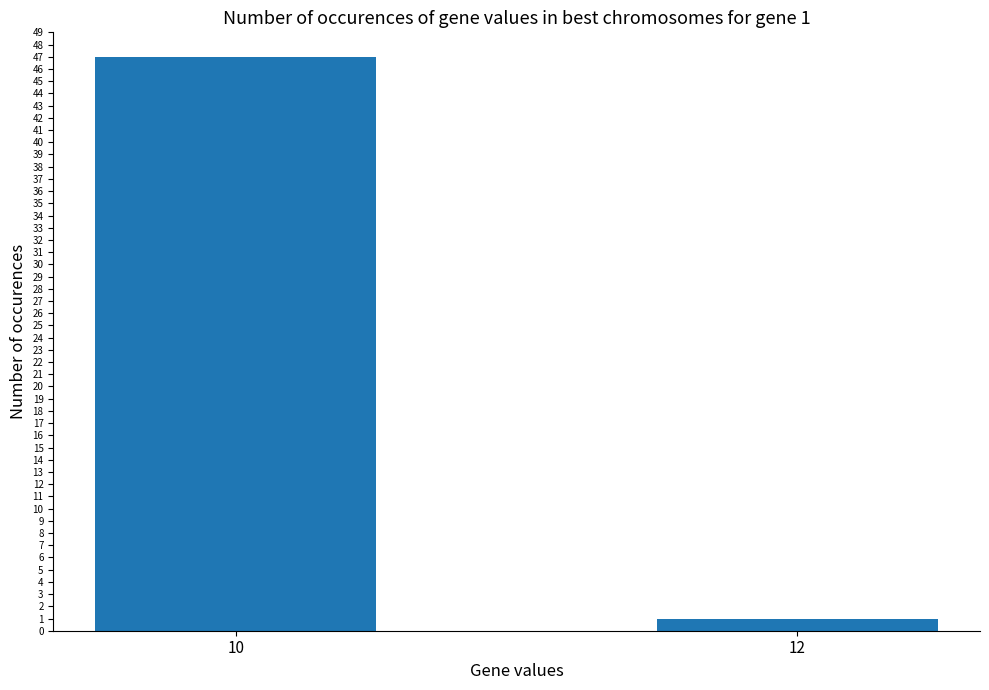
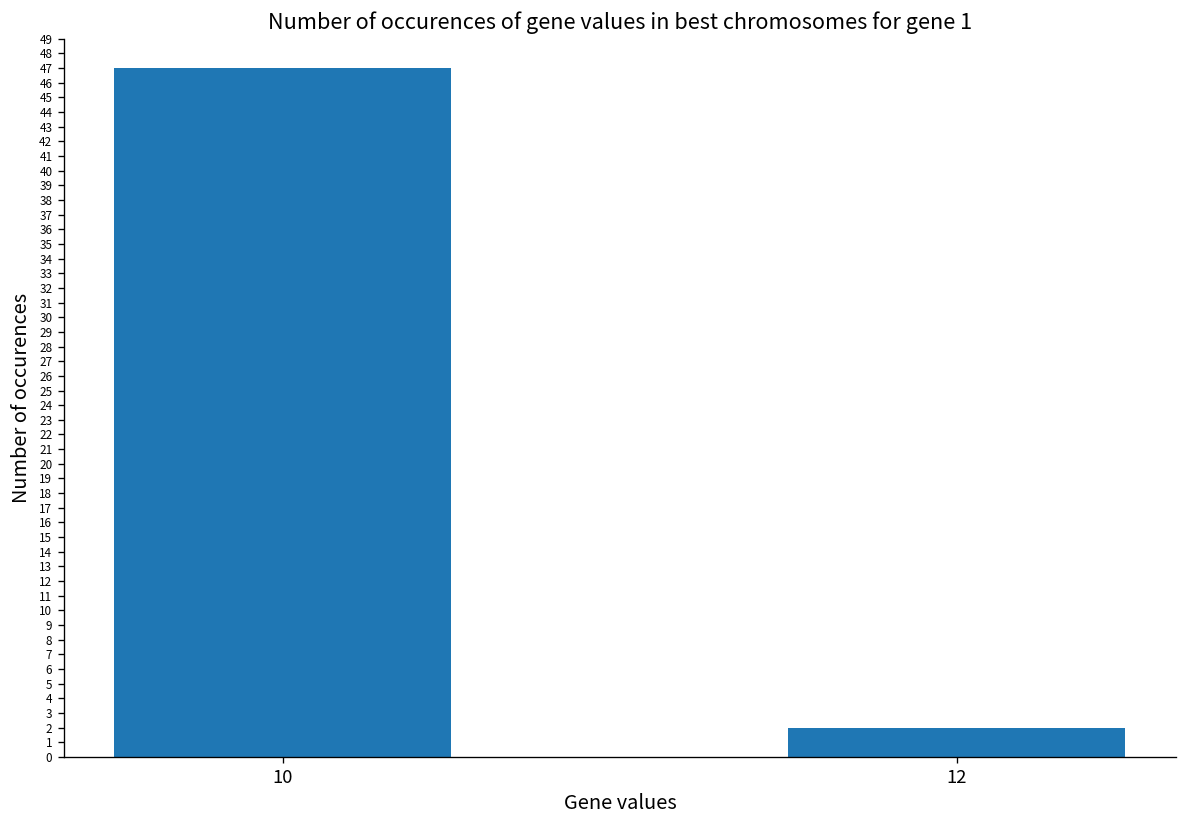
12: 1 -> 2
